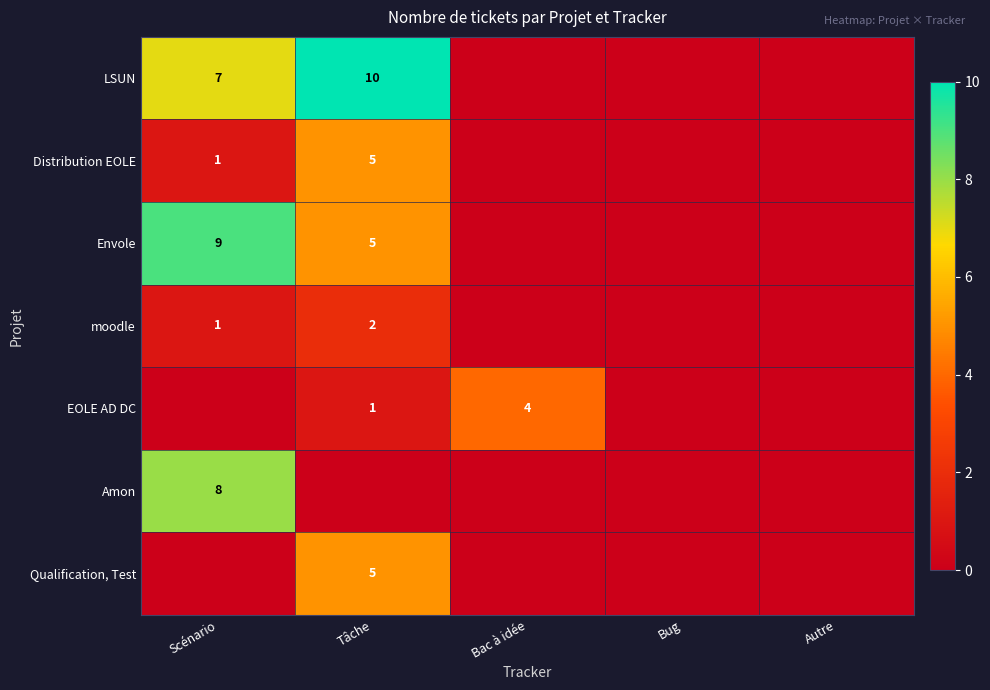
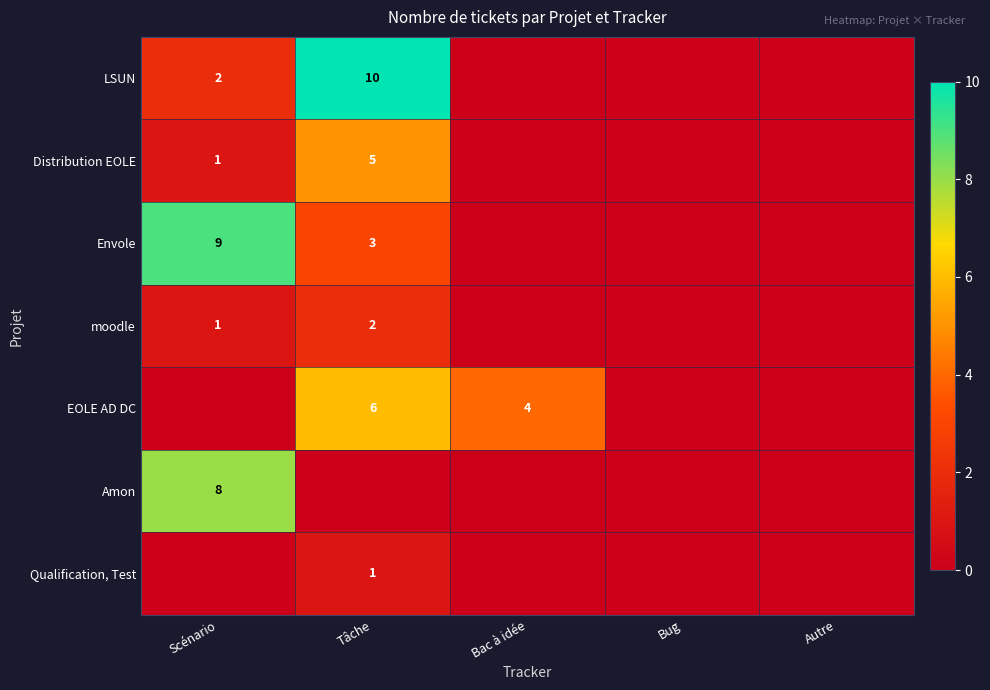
LSUN, Scénario: 7 -> 2
Envole, Tâche: 5 -> 3
EOLE AD DC, Tâche: 1 -> 6
Qualification, Test, Tâche: 5 -> 1
